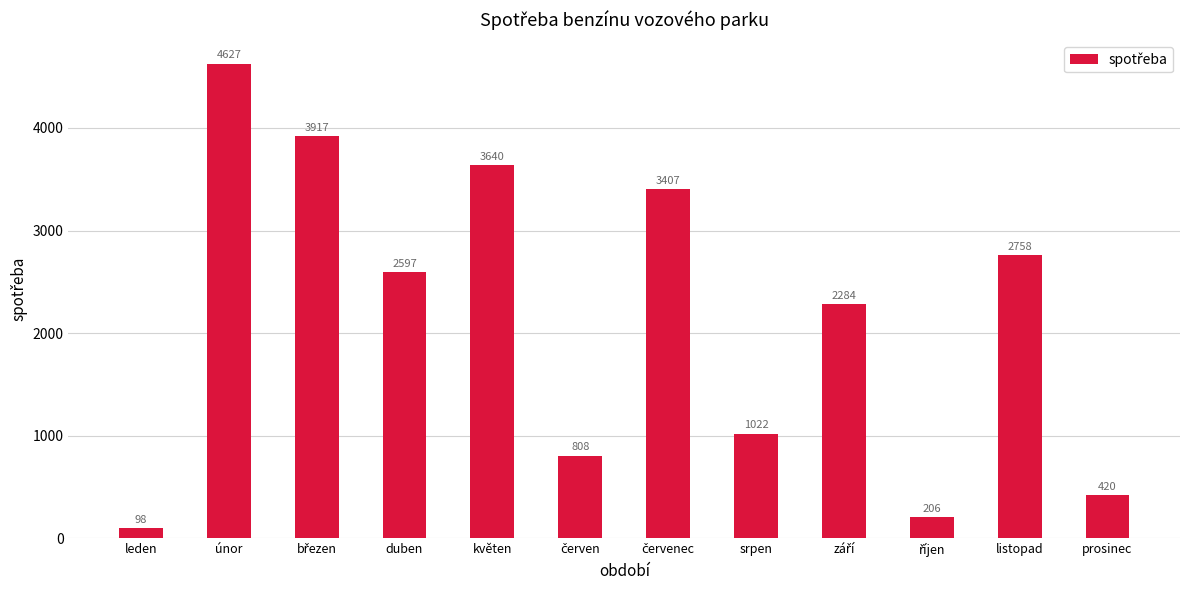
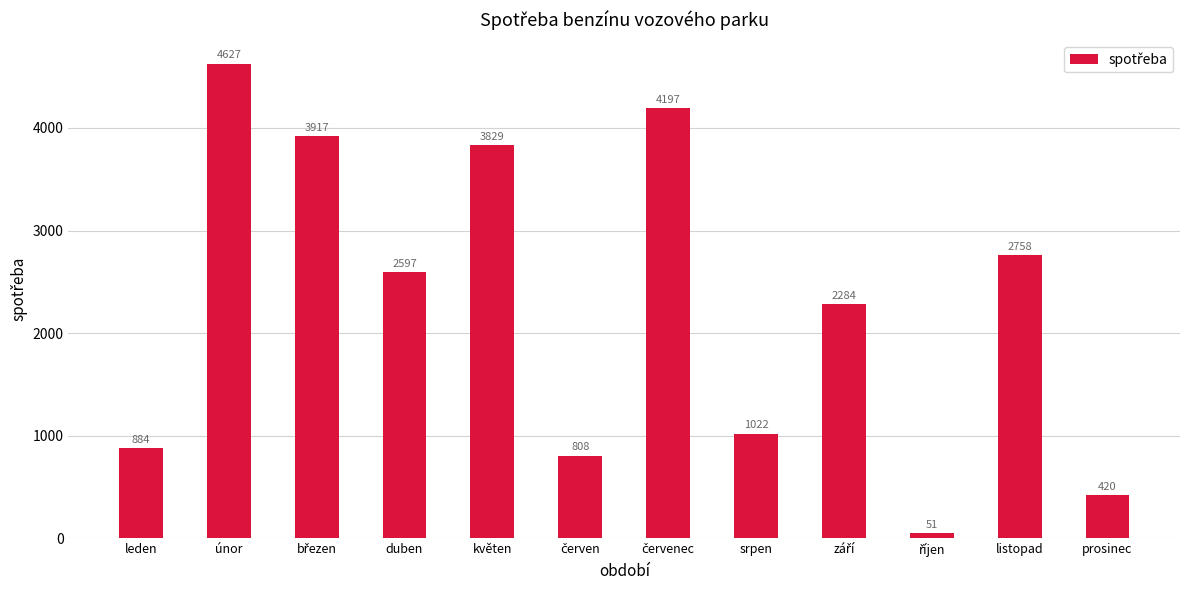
leden: 98 -> 884
květen: 3640 -> 3829
červenec: 3407 -> 4197
říjen: 206 -> 51
